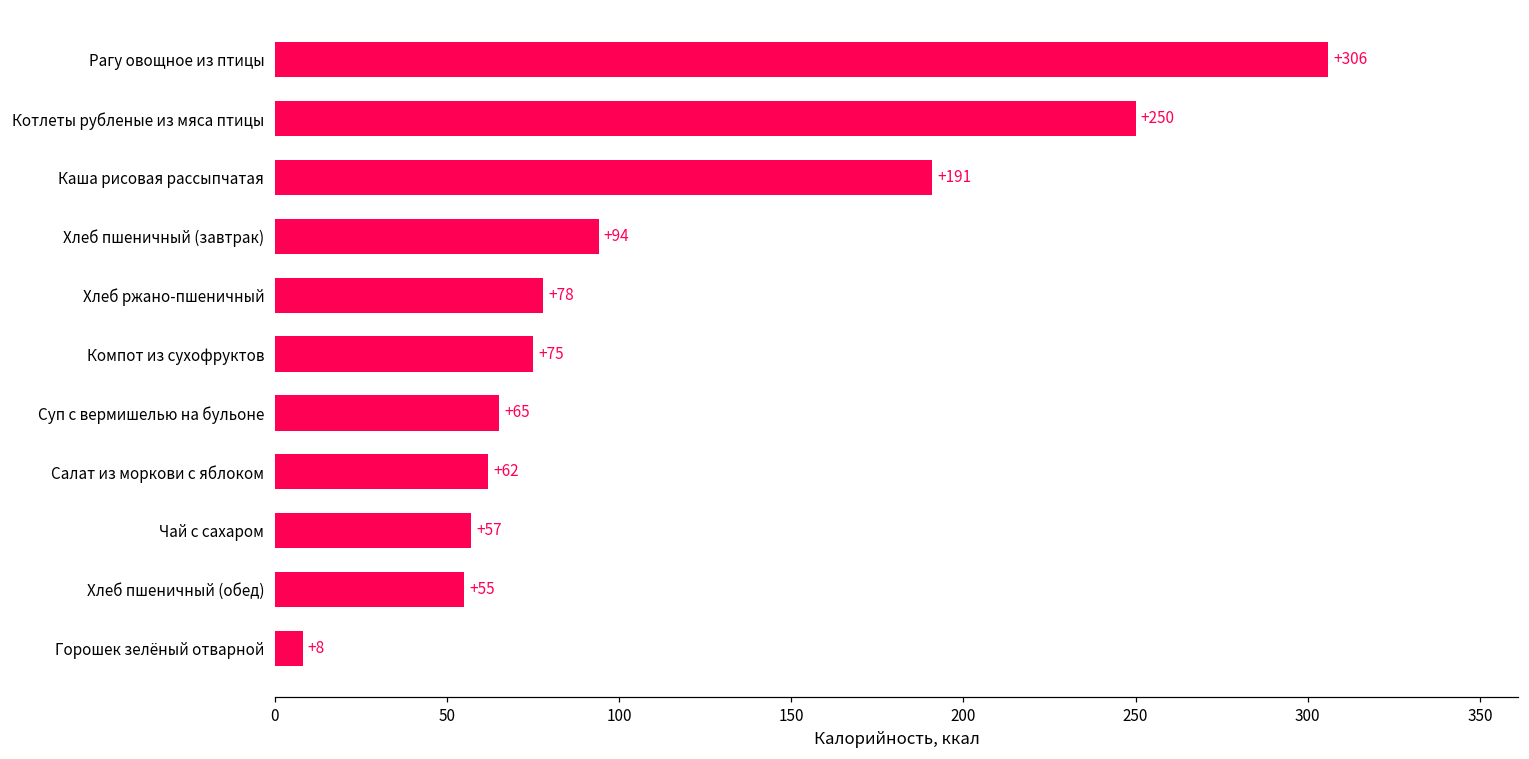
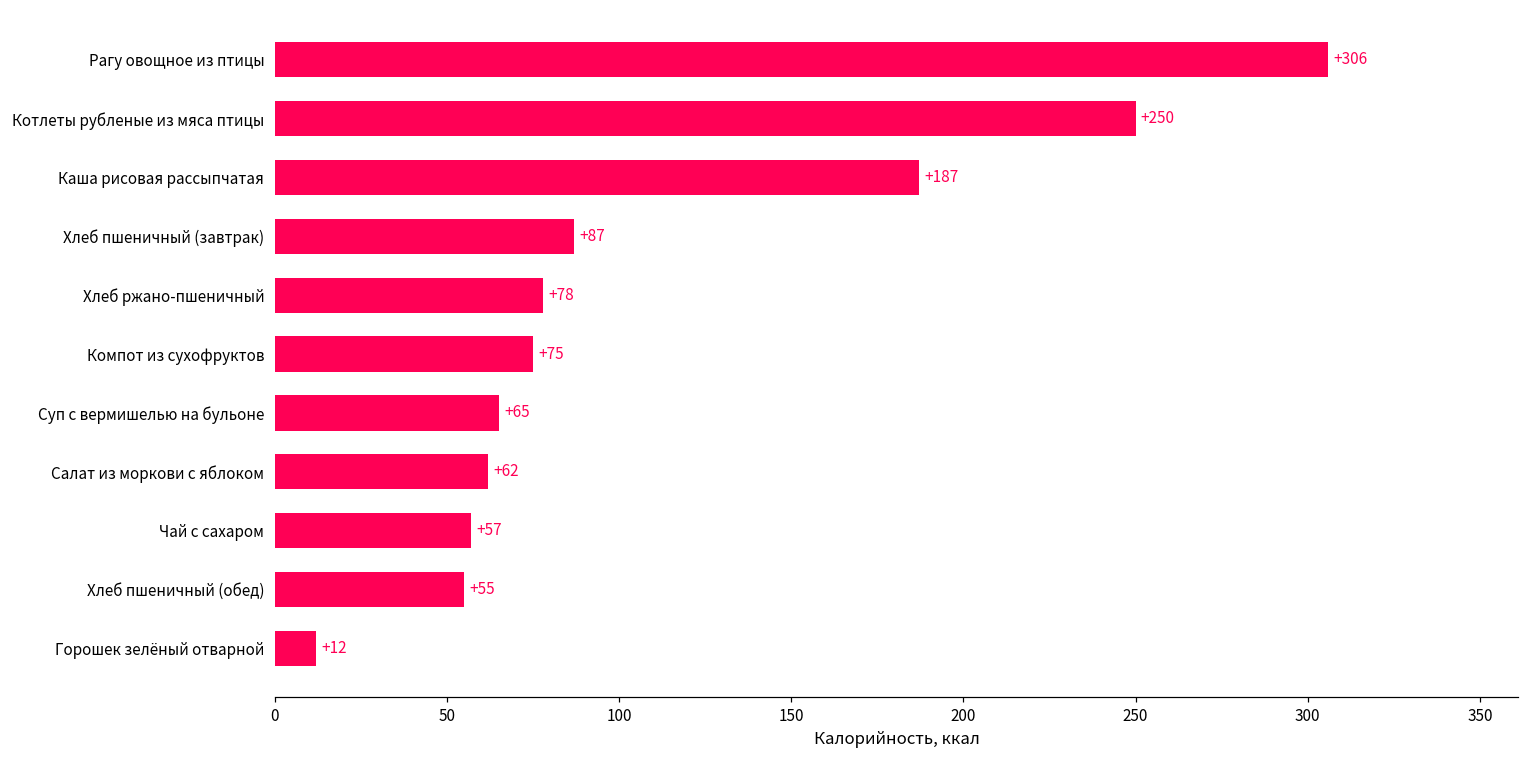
Каша рисовая рассыпчатая: +191 -> +187
Хлеб пшеничный (завтрак): +94 -> +87
Горошек зелёный отварной: +8 -> +12
